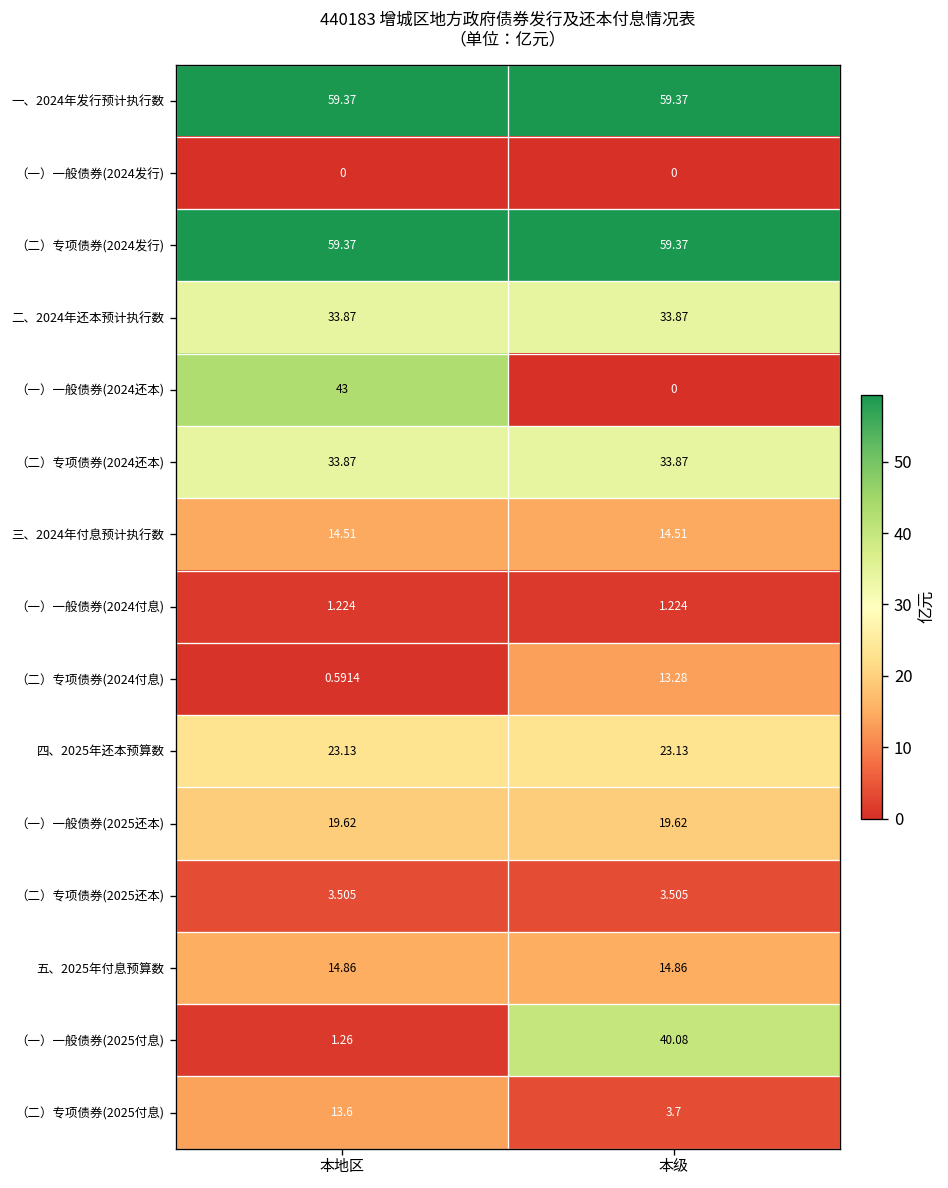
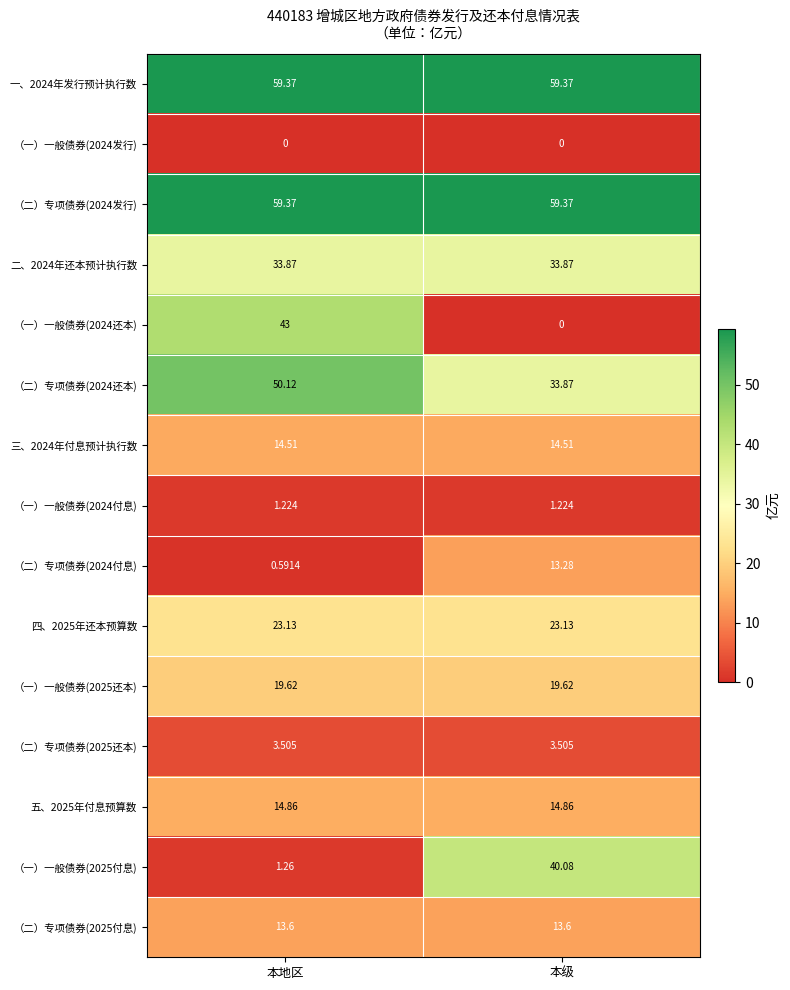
（二）专项债券(2024还本), 本地区: 33.87 -> 50.12
（二）专项债券(2025付息), 本级: 3.7 -> 13.6
